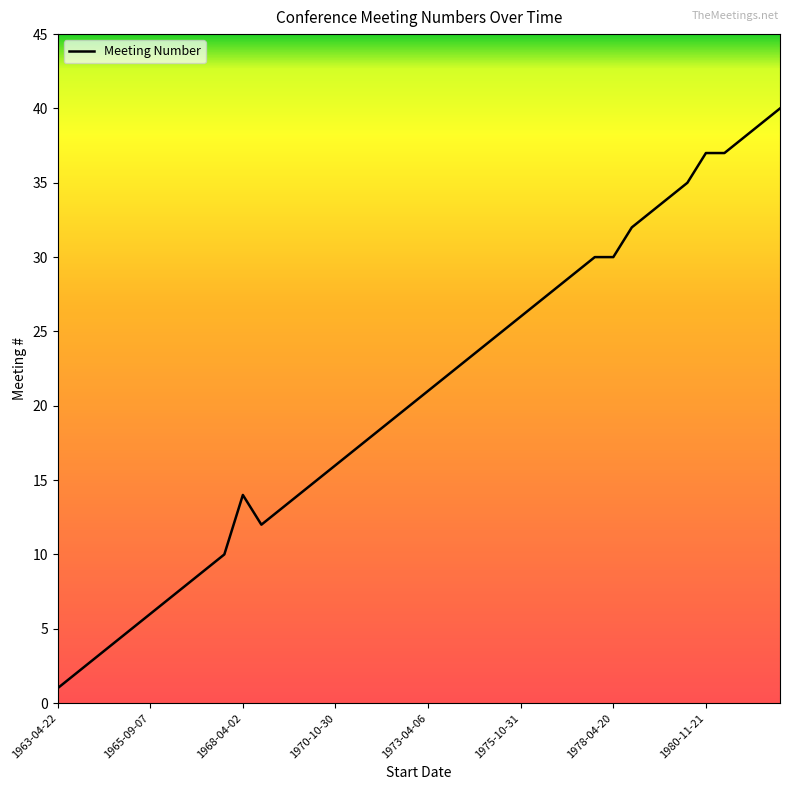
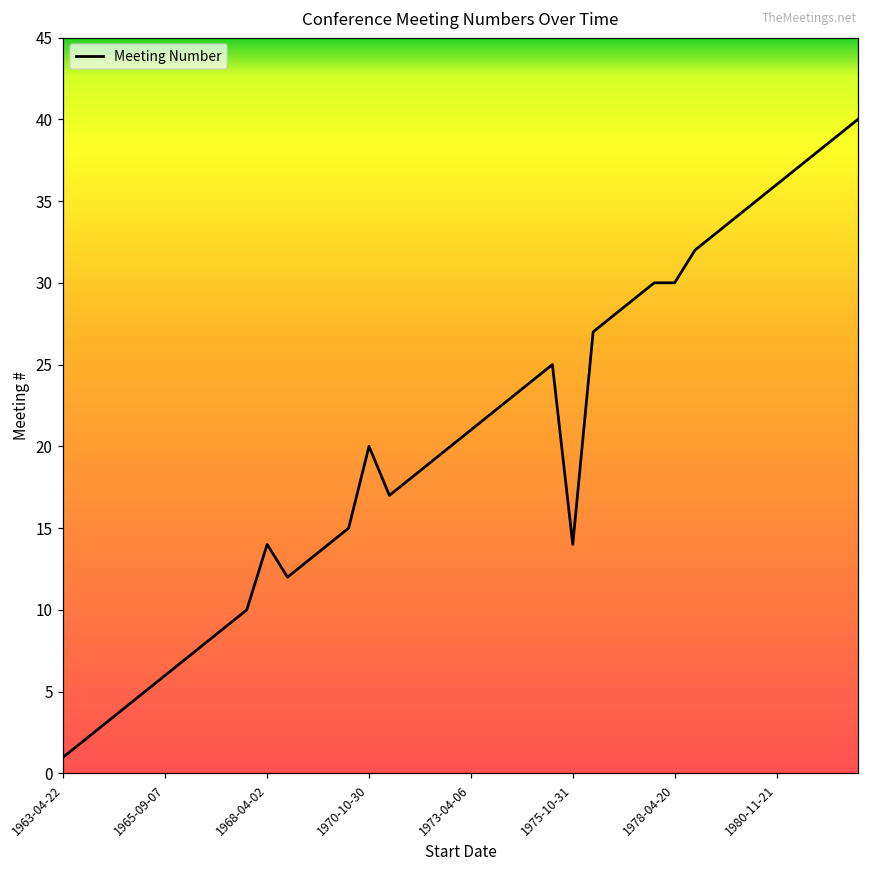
1970-10-30: 16 -> 20
1975-10-31: 26 -> 14
1980-11-21: 37 -> 36
